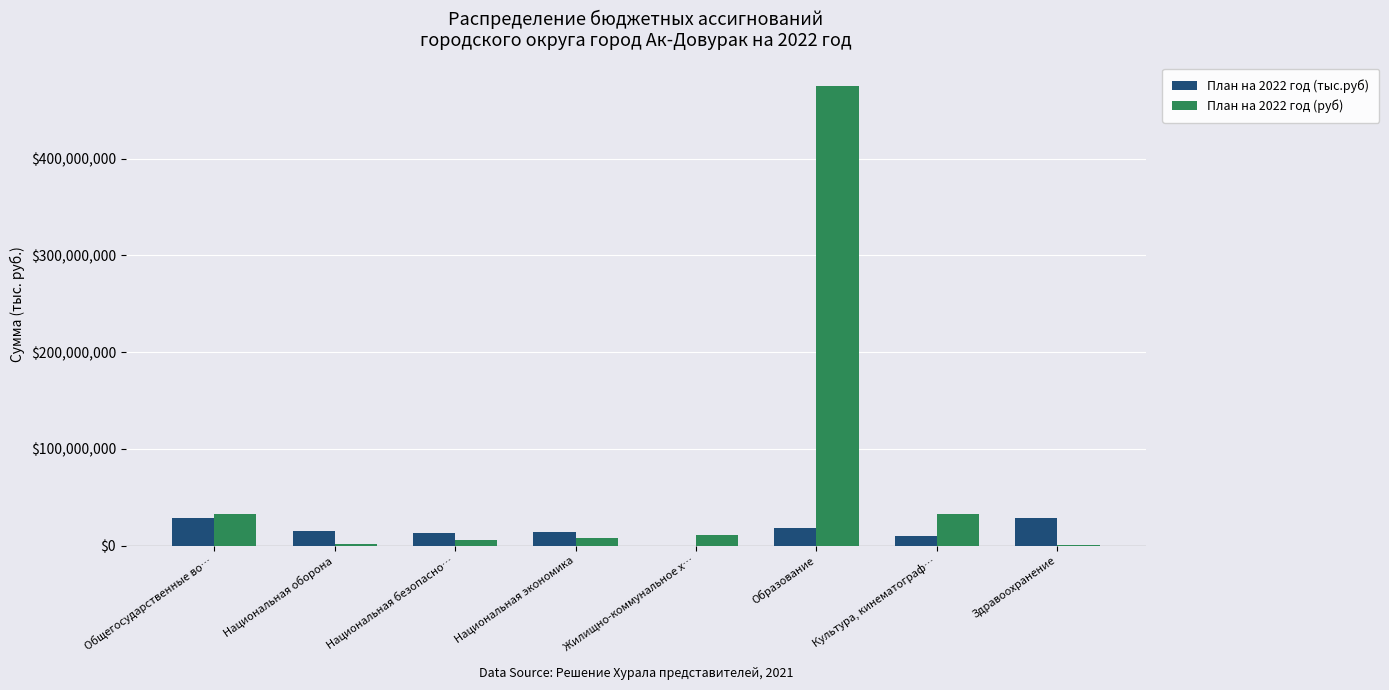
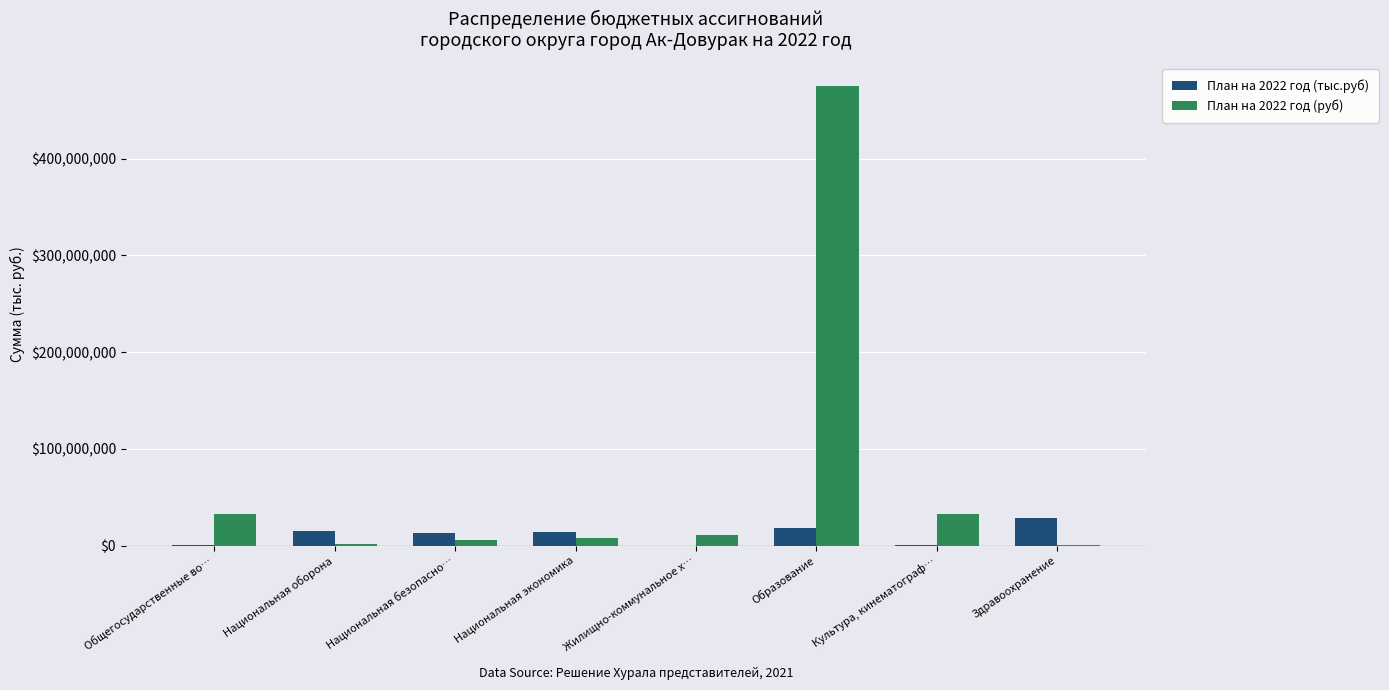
План на 2022 год (тыс.руб), Общегосударственные во…: $30,000,000 -> $0
План на 2022 год (тыс.руб), Культура, кинематограф…: $10,000,000 -> $0
